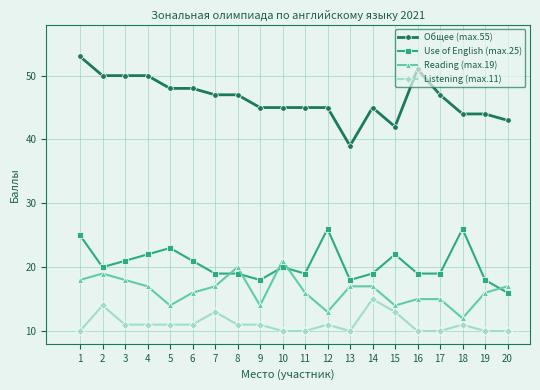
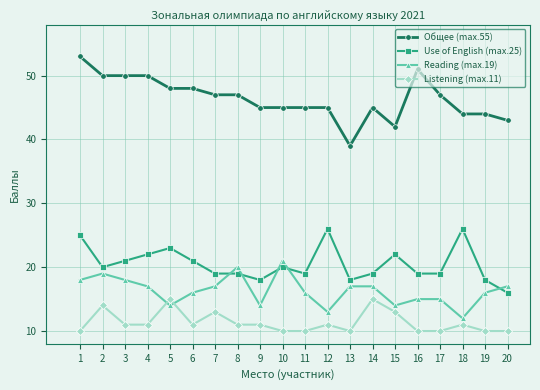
Listening (max.11), 5: 11 -> 15
